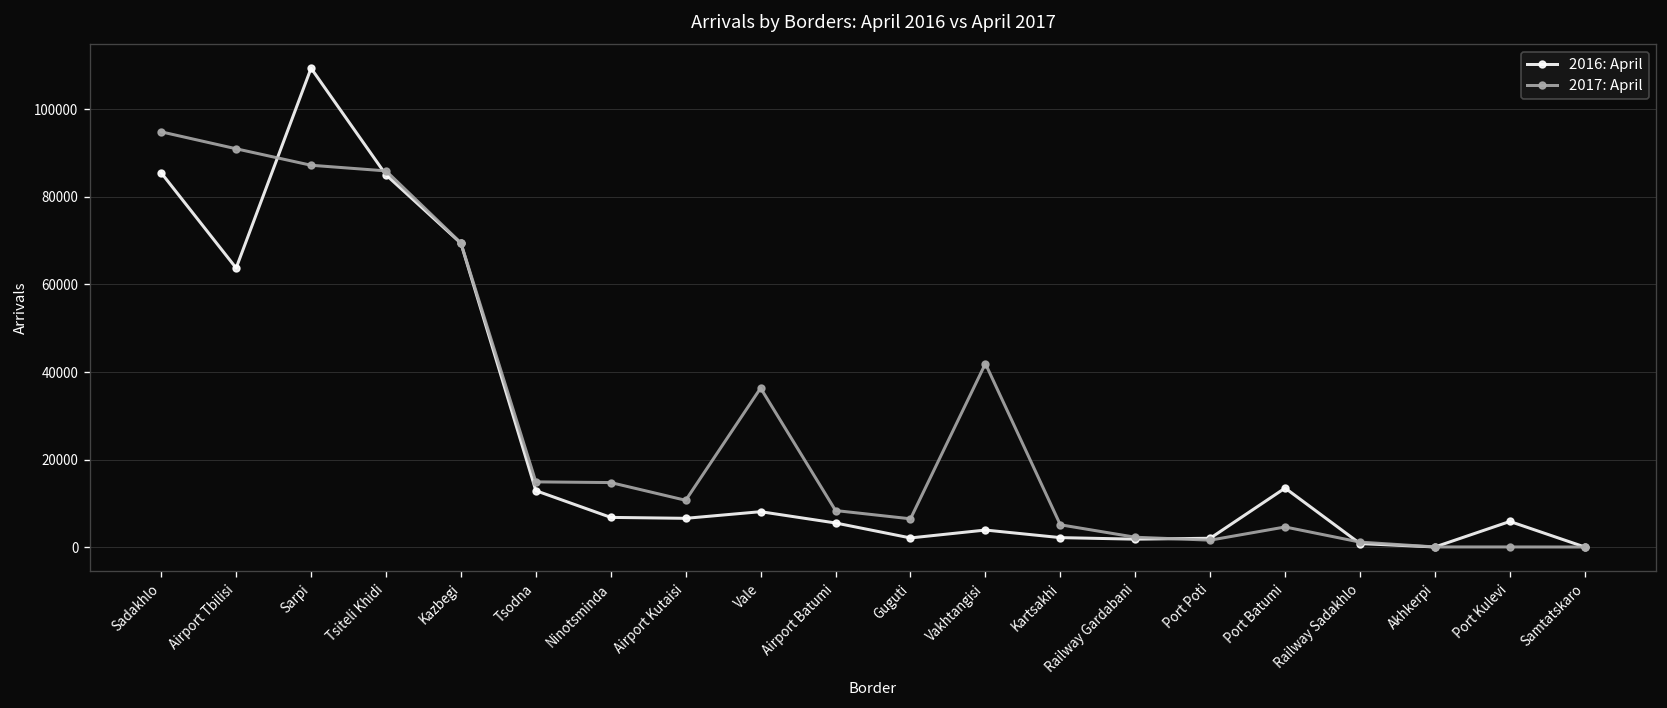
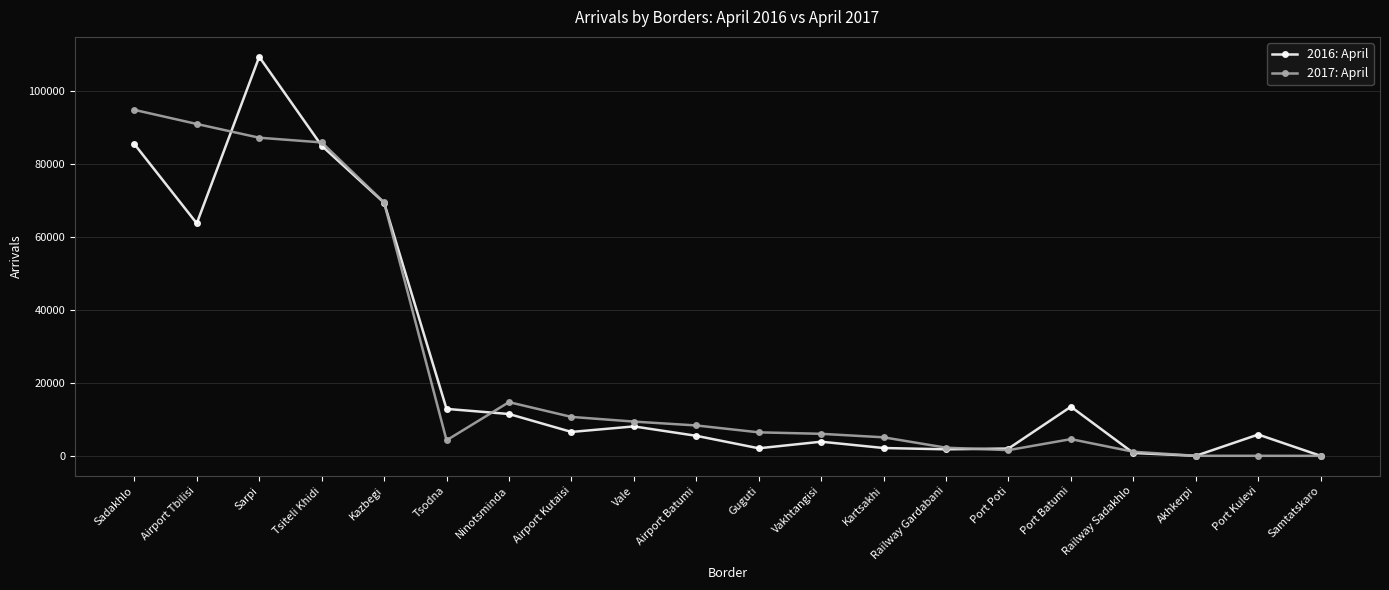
2017: April, Tsodna: 15000 -> 4000
2016: April, Ninotsminda: 7000 -> 11000
2017: April, Vale: 36000 -> 9000
2017: April, Vakhtangisi: 42000 -> 6000
